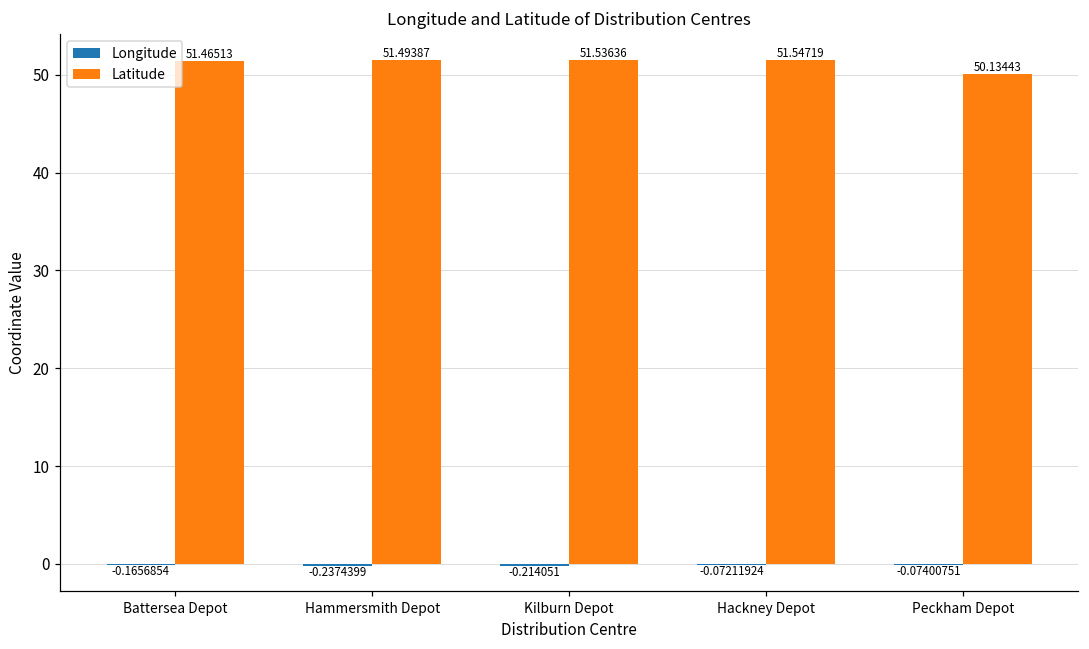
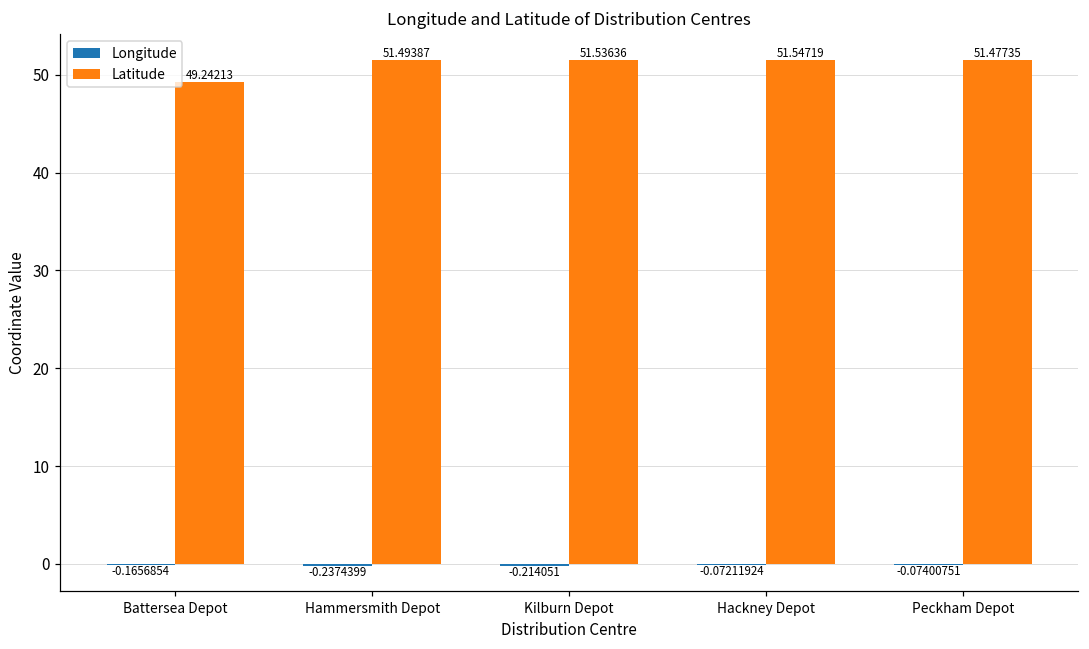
Latitude, Battersea Depot: 51.46513 -> 49.24213
Latitude, Peckham Depot: 50.13443 -> 51.47735
